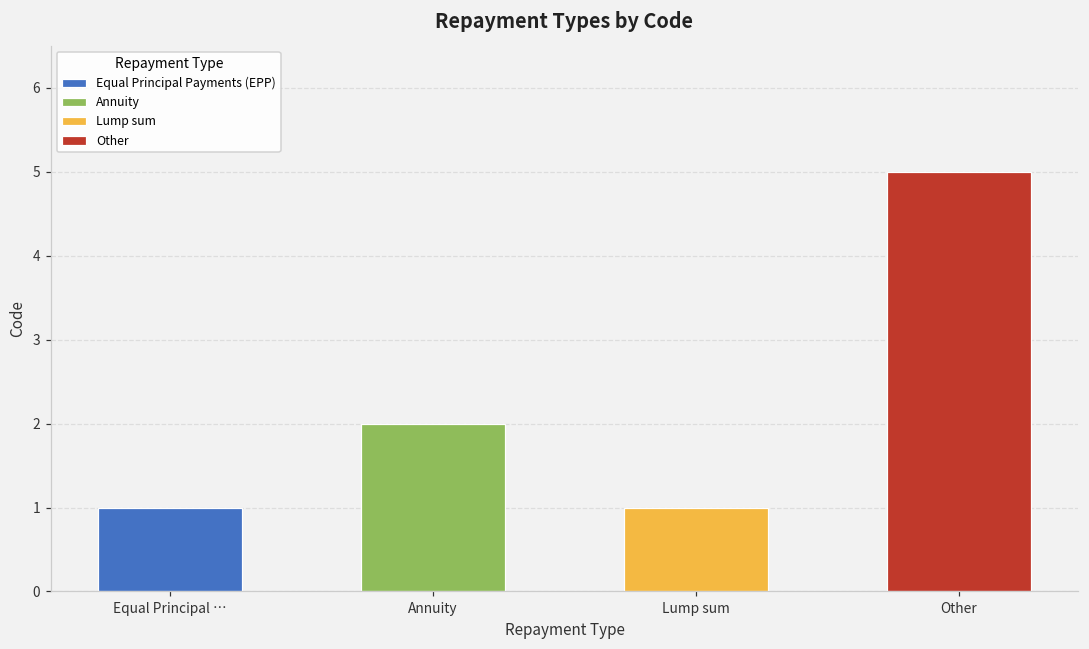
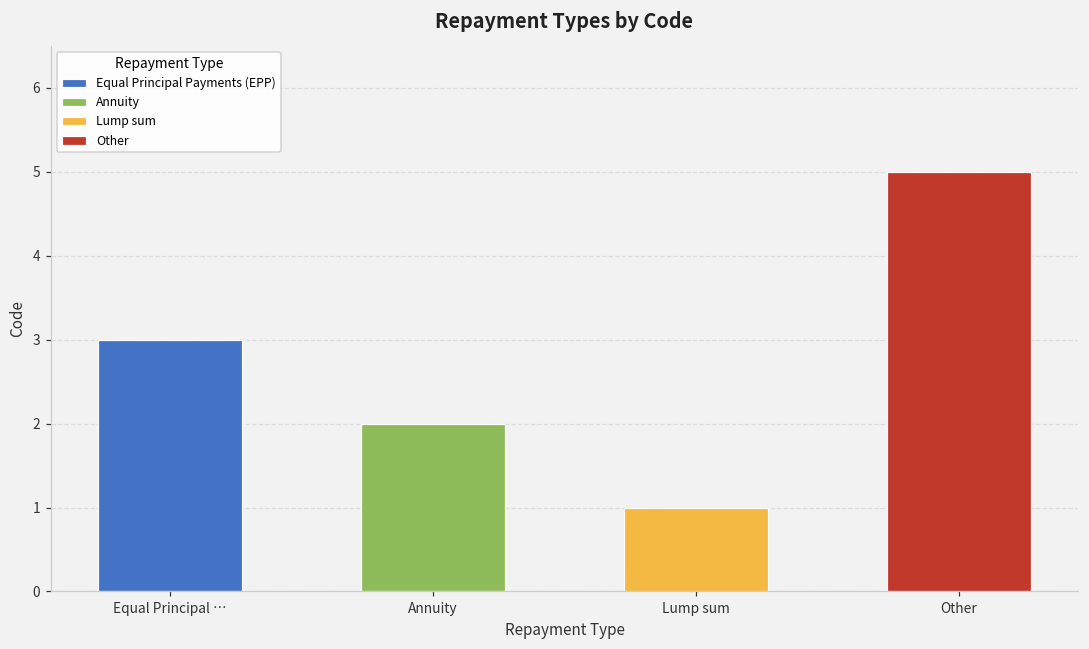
Equal Principal …: 1 -> 3
